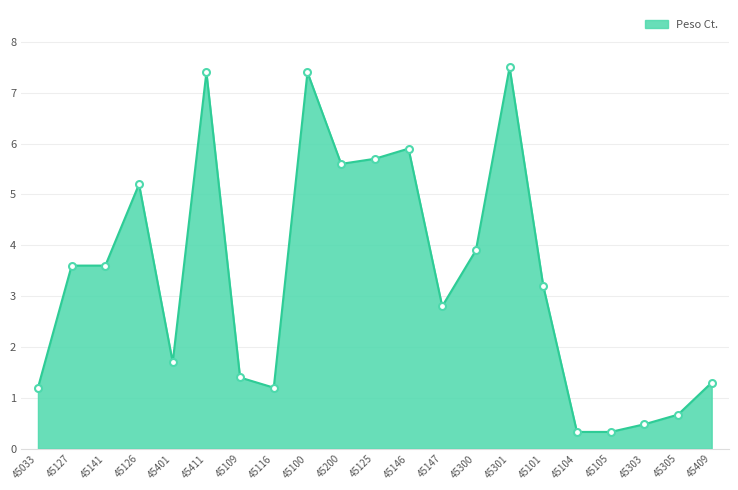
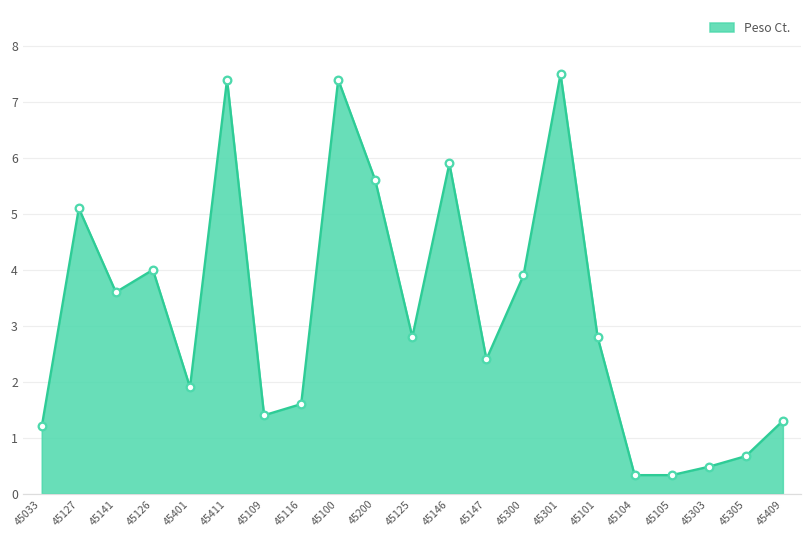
45127: 3.6 -> 5.1
45126: 5.2 -> 4.0
45401: 1.7 -> 1.9
45116: 1.2 -> 1.6
45125: 5.7 -> 2.8
45147: 2.8 -> 2.4
45101: 3.2 -> 2.8
